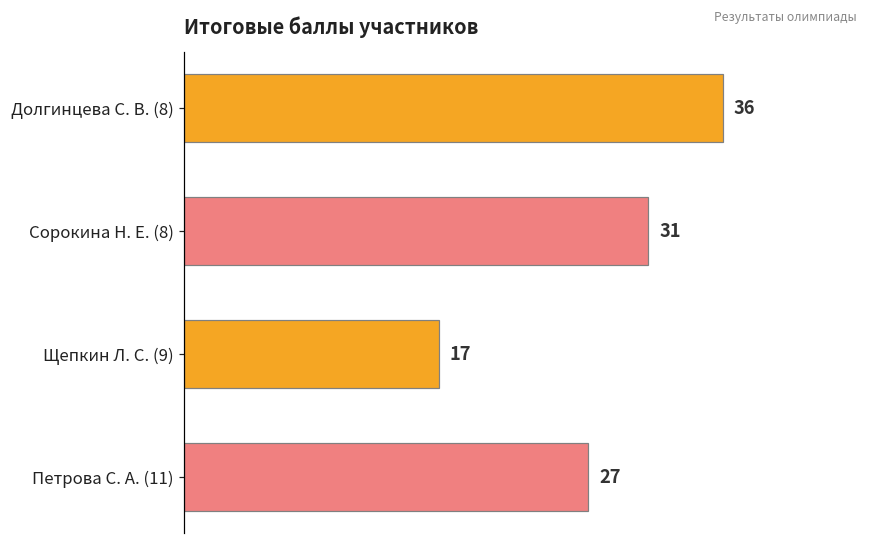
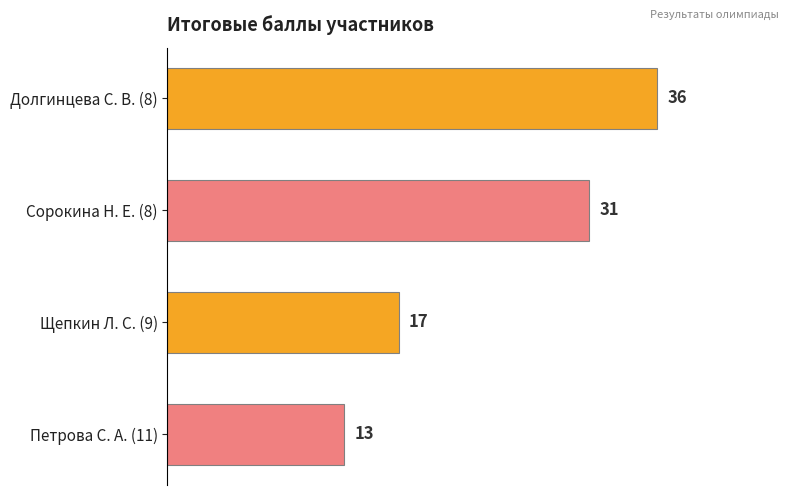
Петрова С. А. (11): 27 -> 13
